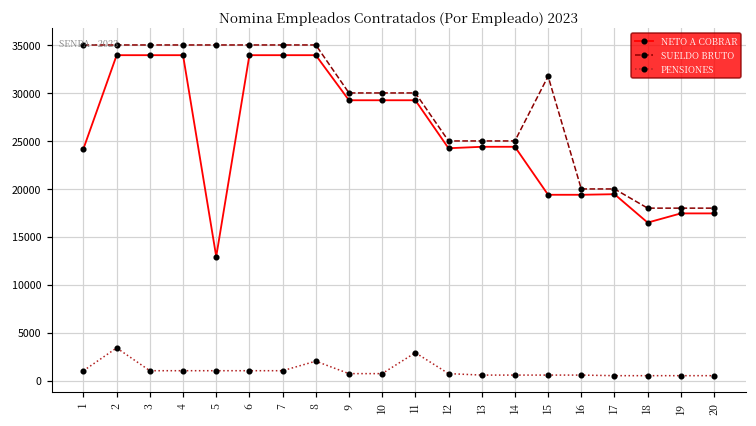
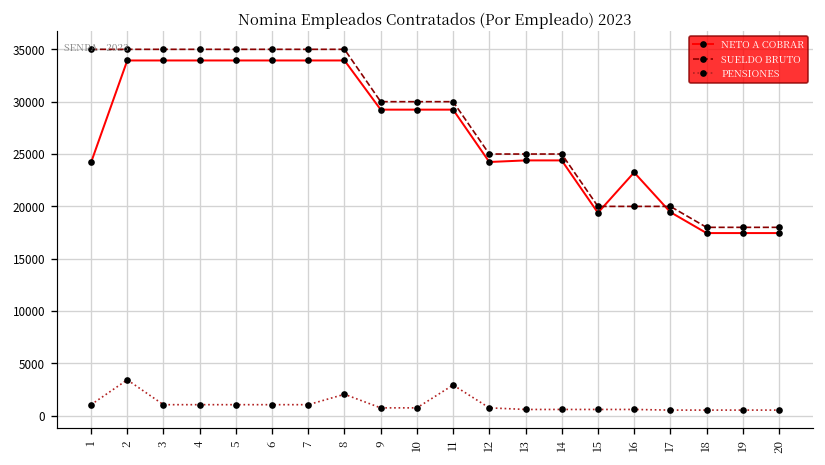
NETO A COBRAR, 5: 13000 -> 34000
SUELDO BRUTO, 15: 32000 -> 20000
NETO A COBRAR, 16: 19000 -> 23000
NETO A COBRAR, 18: 16000 -> 17000
